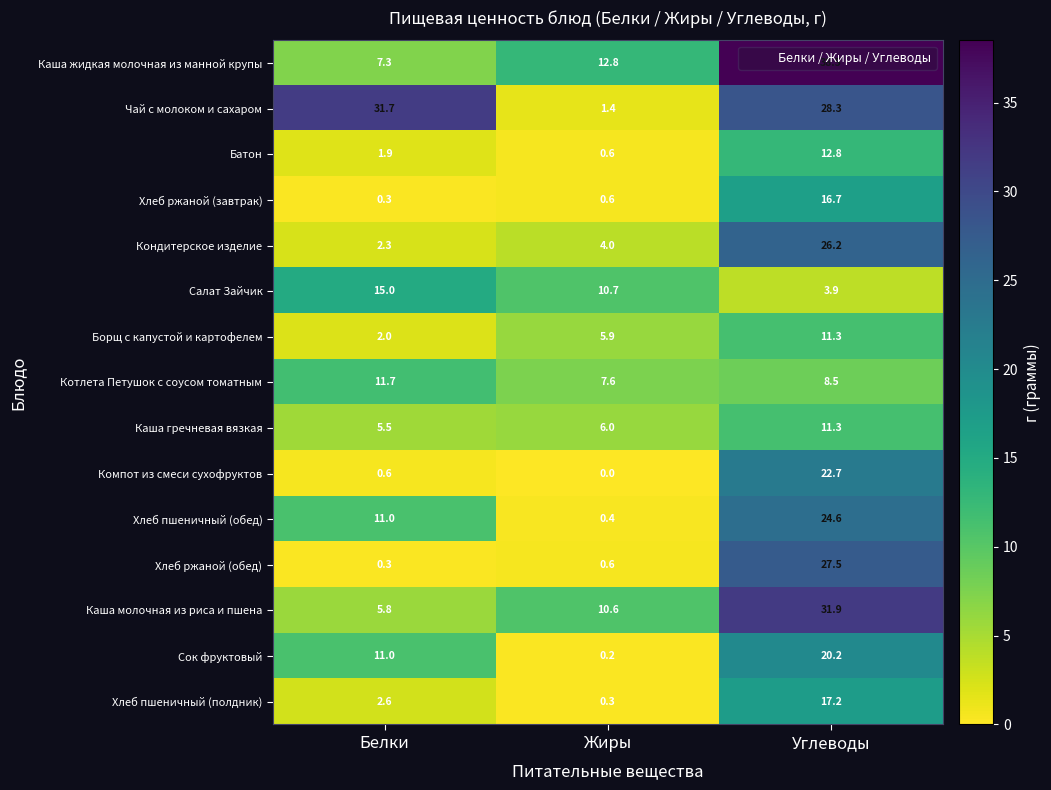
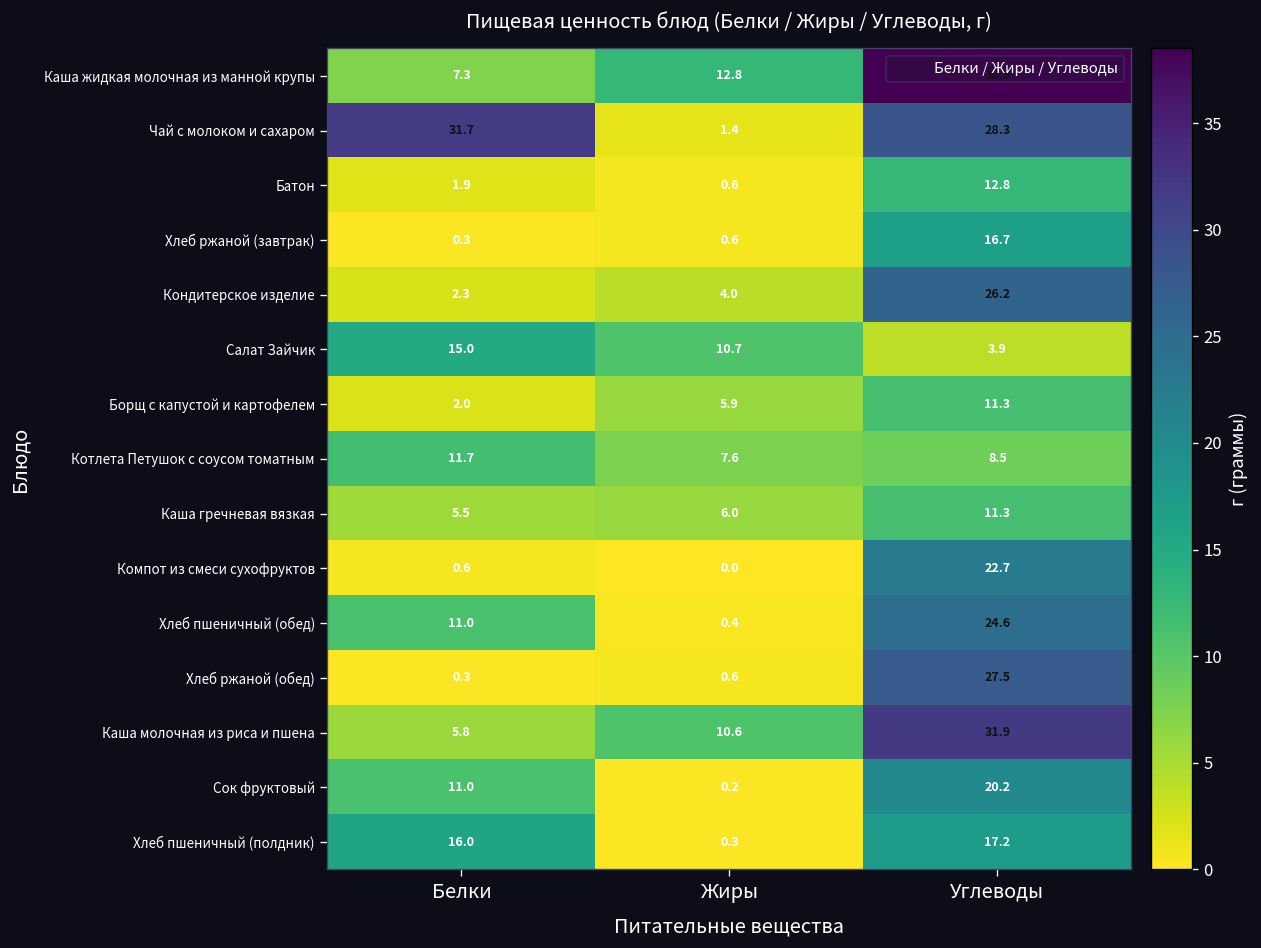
Хлеб пшеничный (полдник), Белки: 2.6 -> 16.0
